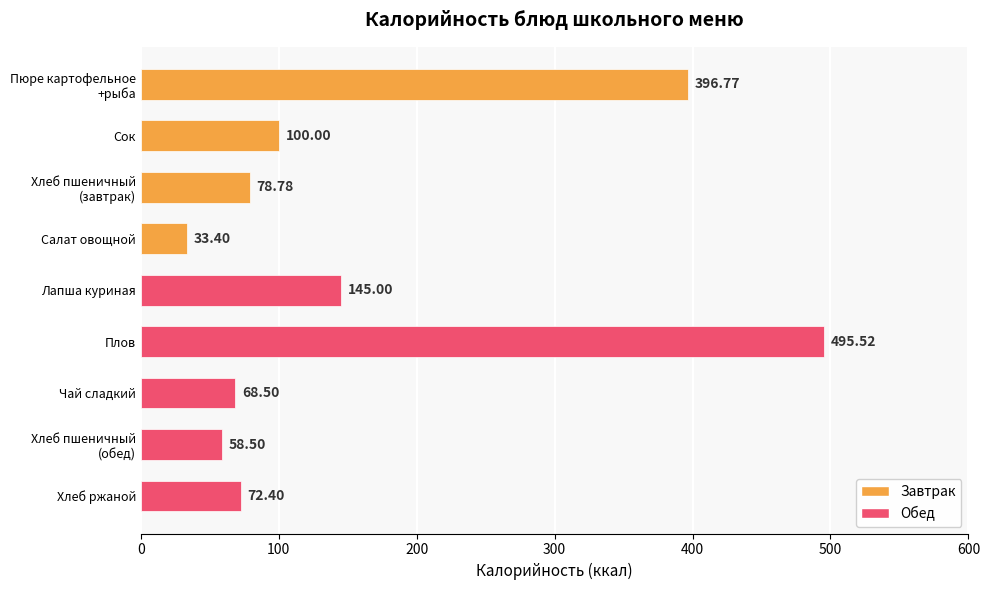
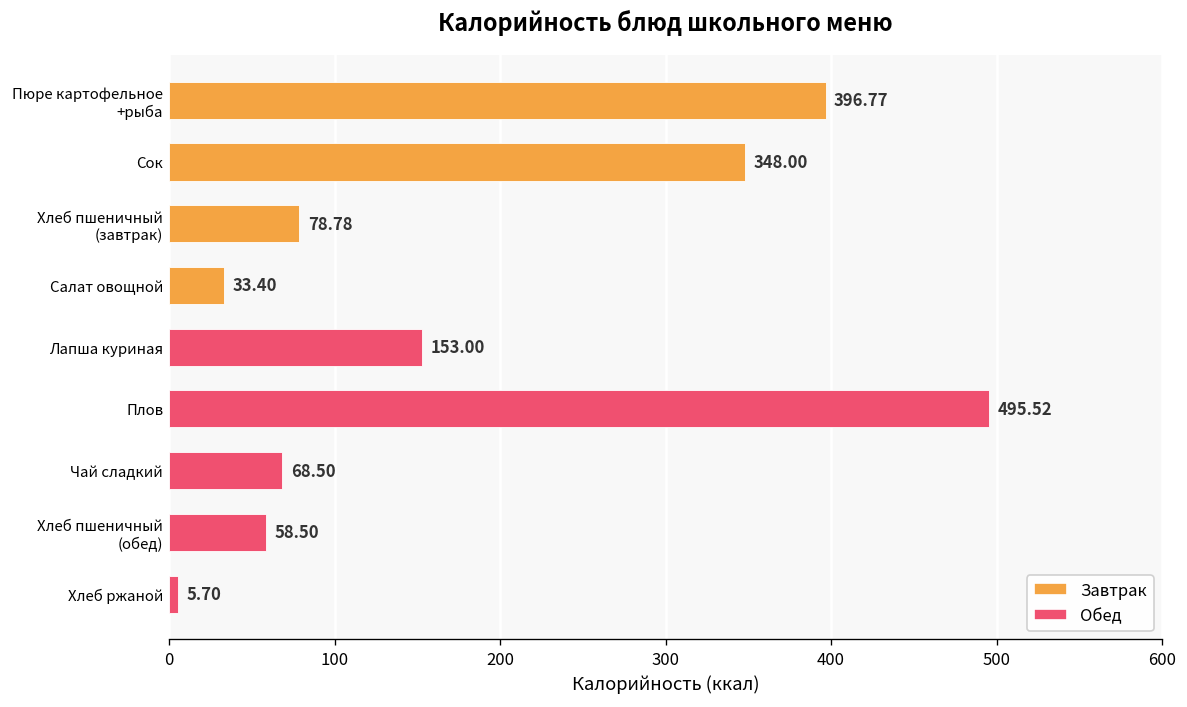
Сок: 100.00 -> 348.00
Лапша куриная: 145.00 -> 153.00
Хлеб ржаной: 72.40 -> 5.70
